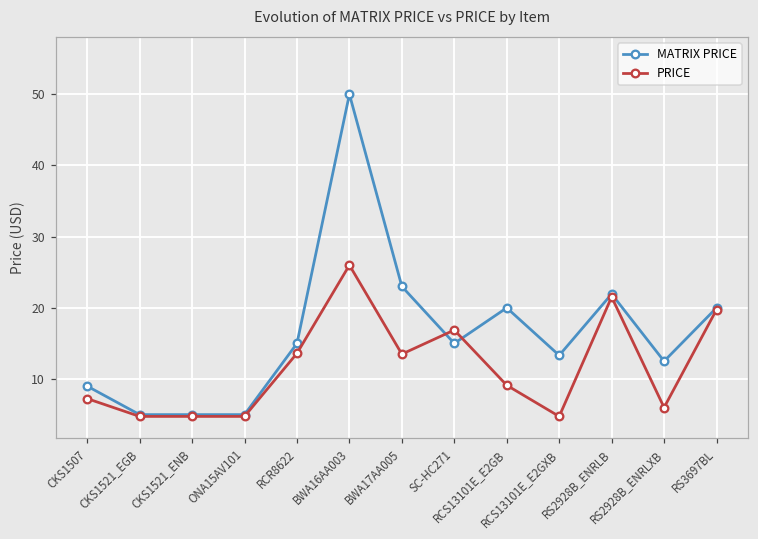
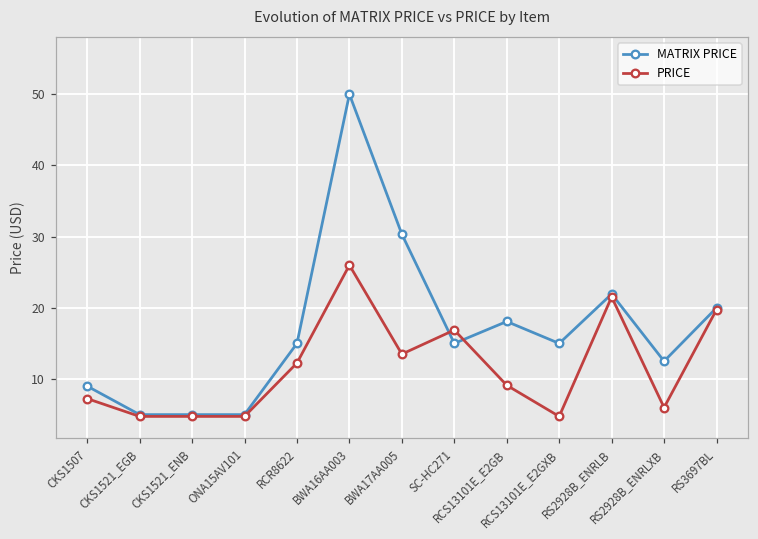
PRICE, RCR8622: 14 -> 12
MATRIX PRICE, BWA17AA005: 23 -> 30
MATRIX PRICE, RCS13101E_E2GB: 20 -> 18
MATRIX PRICE, RCS13101E_E2GXB: 13 -> 15
